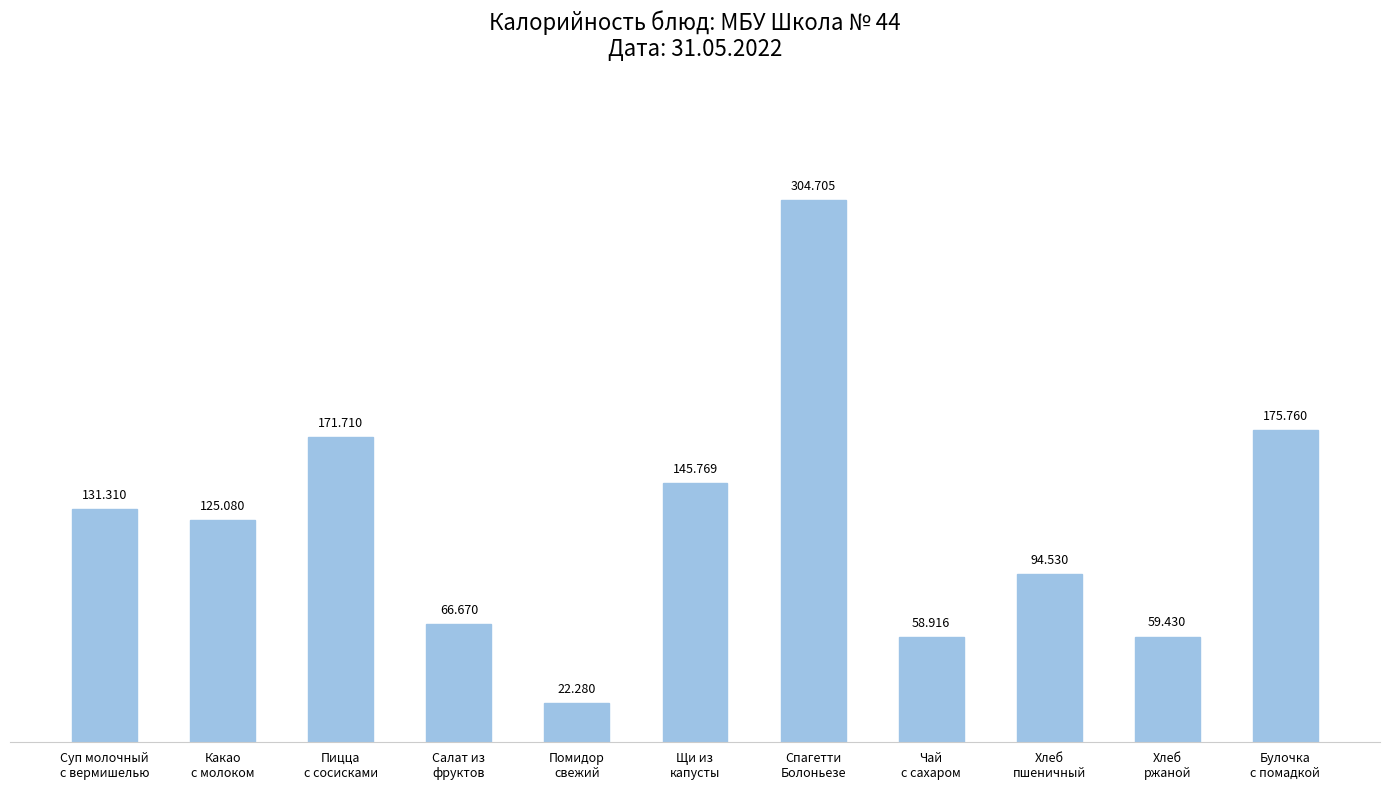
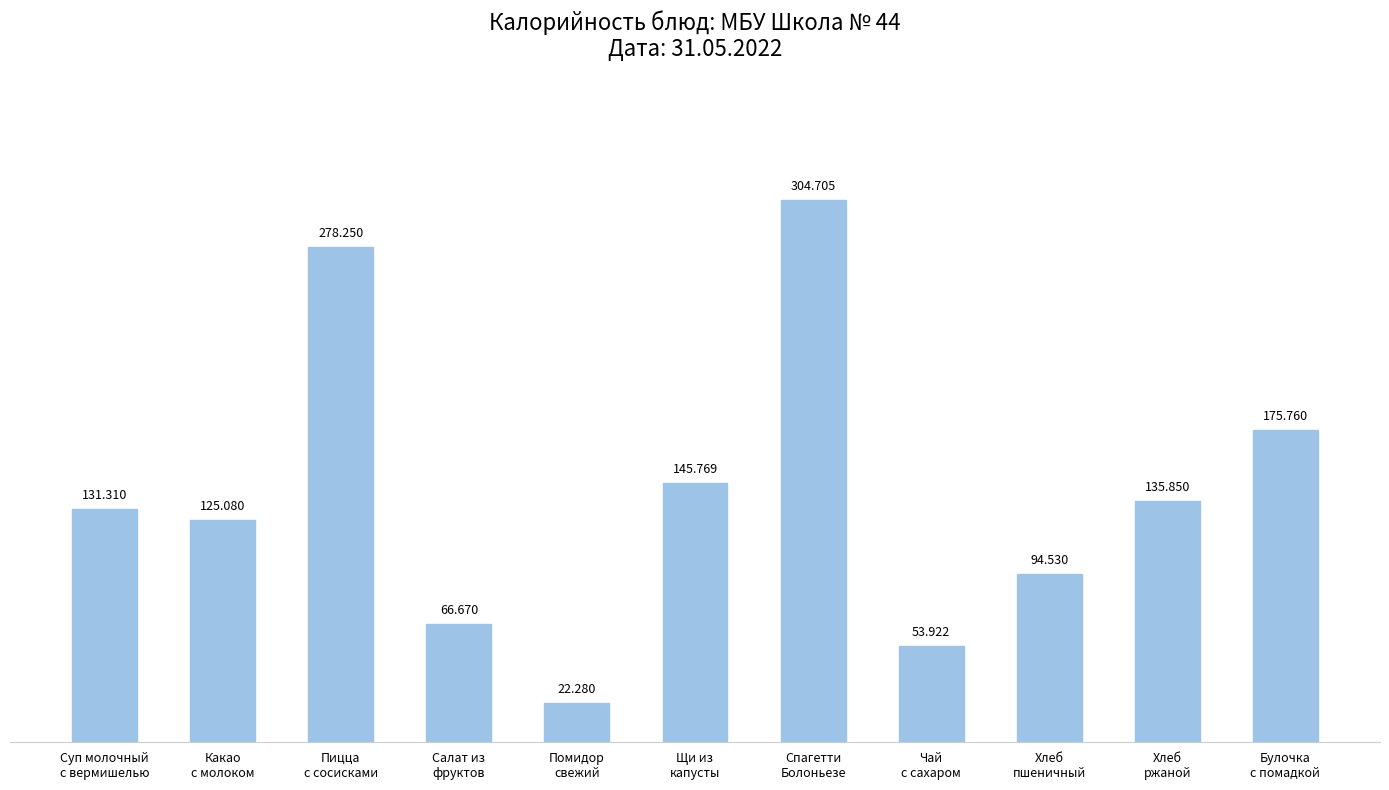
Пицца с сосисками: 171.710 -> 278.250
Чай с сахаром: 58.916 -> 53.922
Хлеб ржаной: 59.430 -> 135.850
